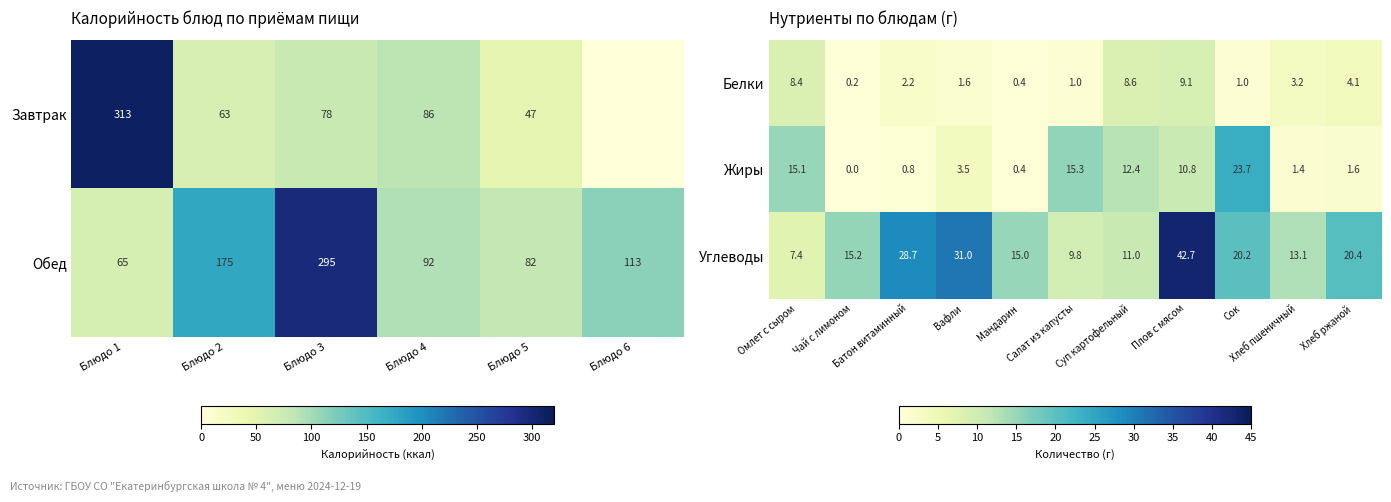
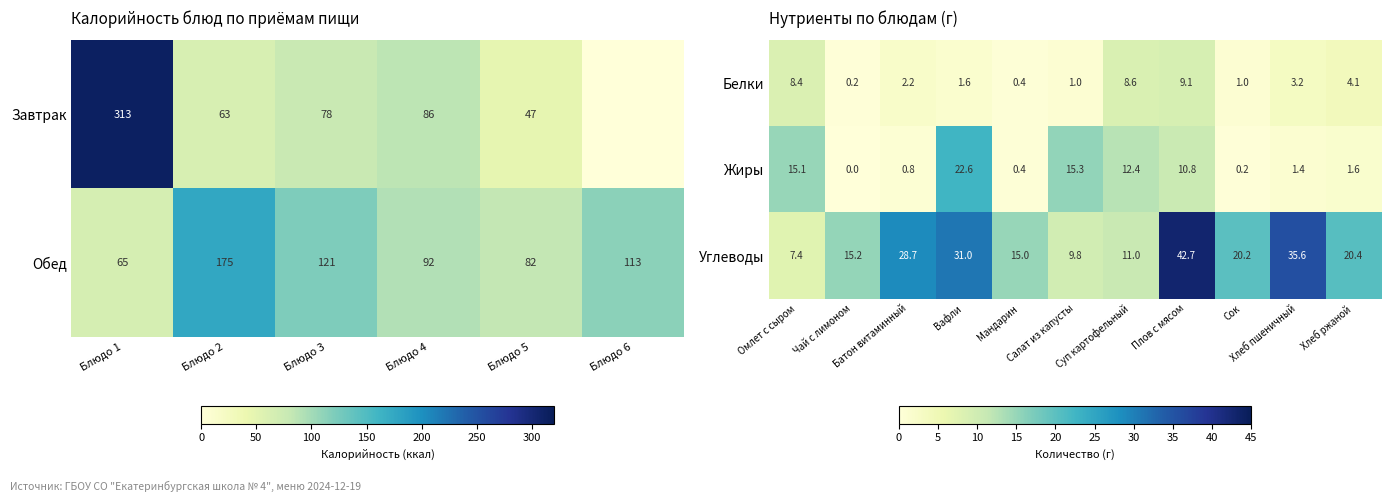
Калорийность блюд по приёмам пищи, Обед, Блюдо 3: 295 -> 121
Нутриенты по блюдам (г), Жиры, Вафли: 3.5 -> 22.6
Нутриенты по блюдам (г), Жиры, Сок: 23.7 -> 0.2
Нутриенты по блюдам (г), Углеводы, Хлеб пшеничный: 13.1 -> 35.6
